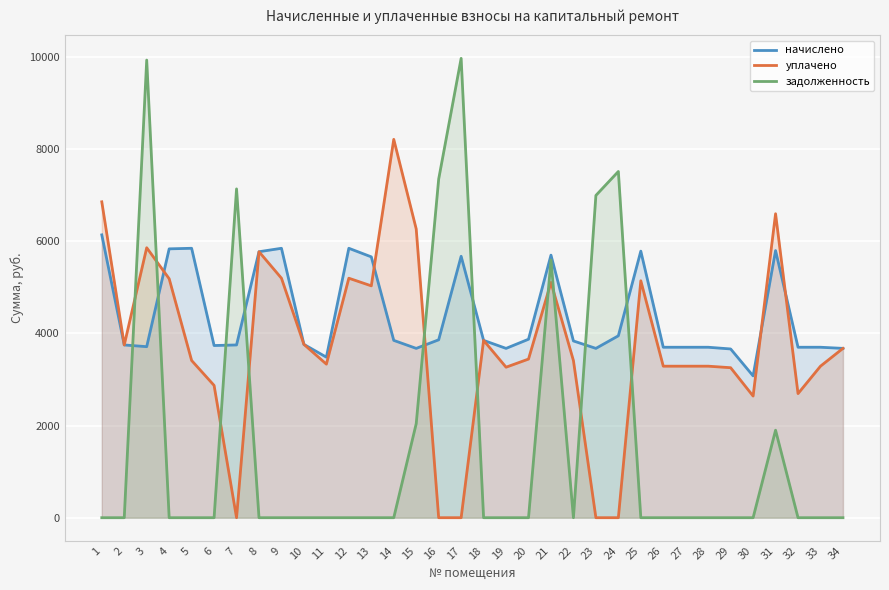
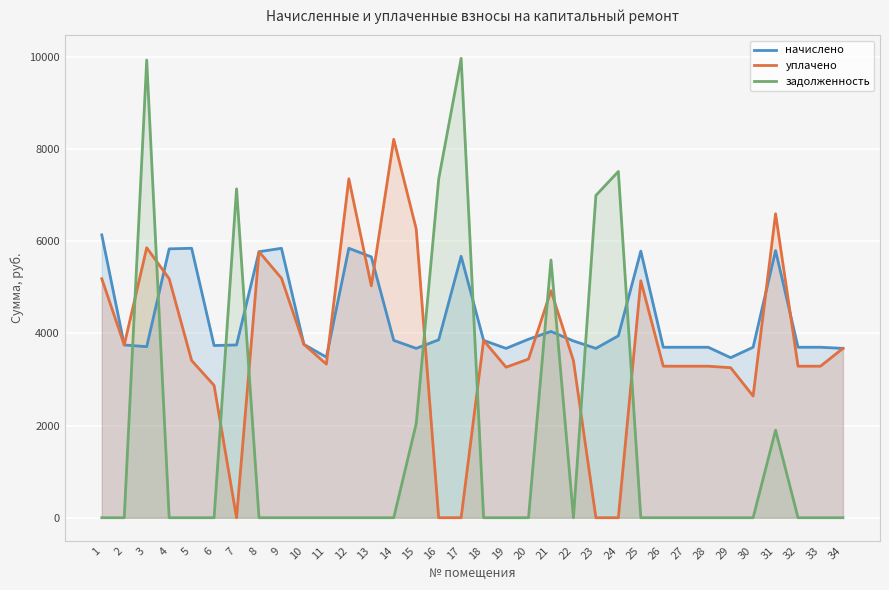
уплачено, 1: 6900 -> 5200
уплачено, 12: 5200 -> 7400
начислено, 21: 5700 -> 4000
уплачено, 21: 5100 -> 4900
начислено, 29: 3700 -> 3500
начислено, 30: 3100 -> 3700
уплачено, 32: 2700 -> 3300
